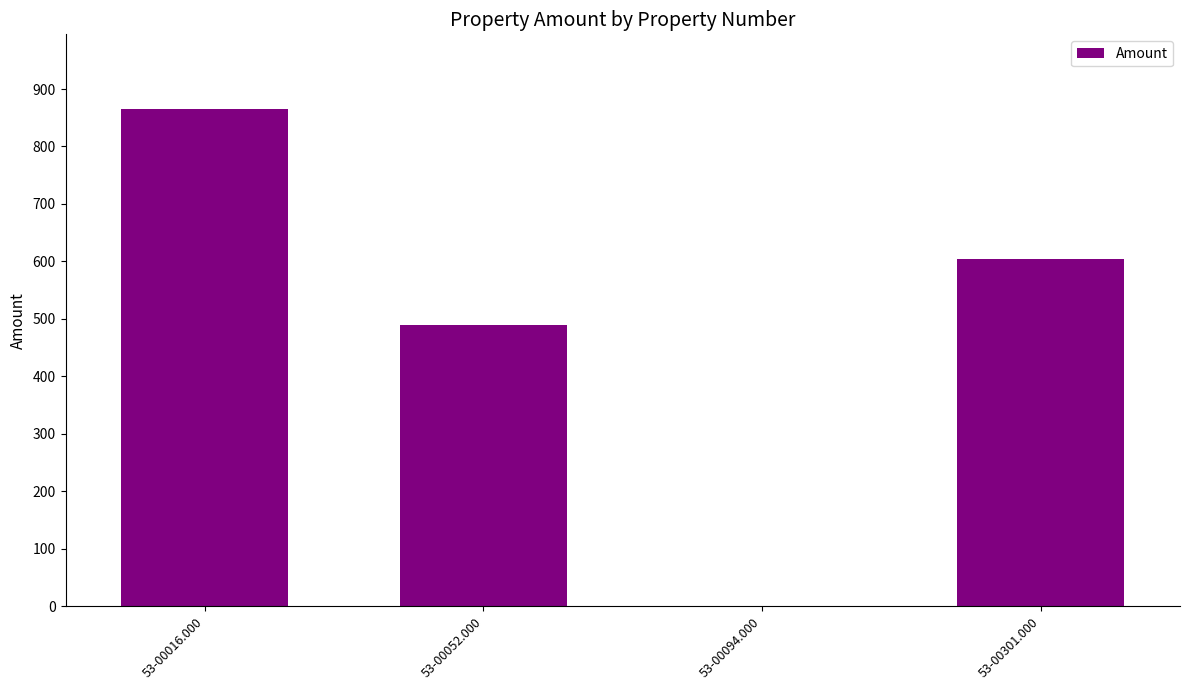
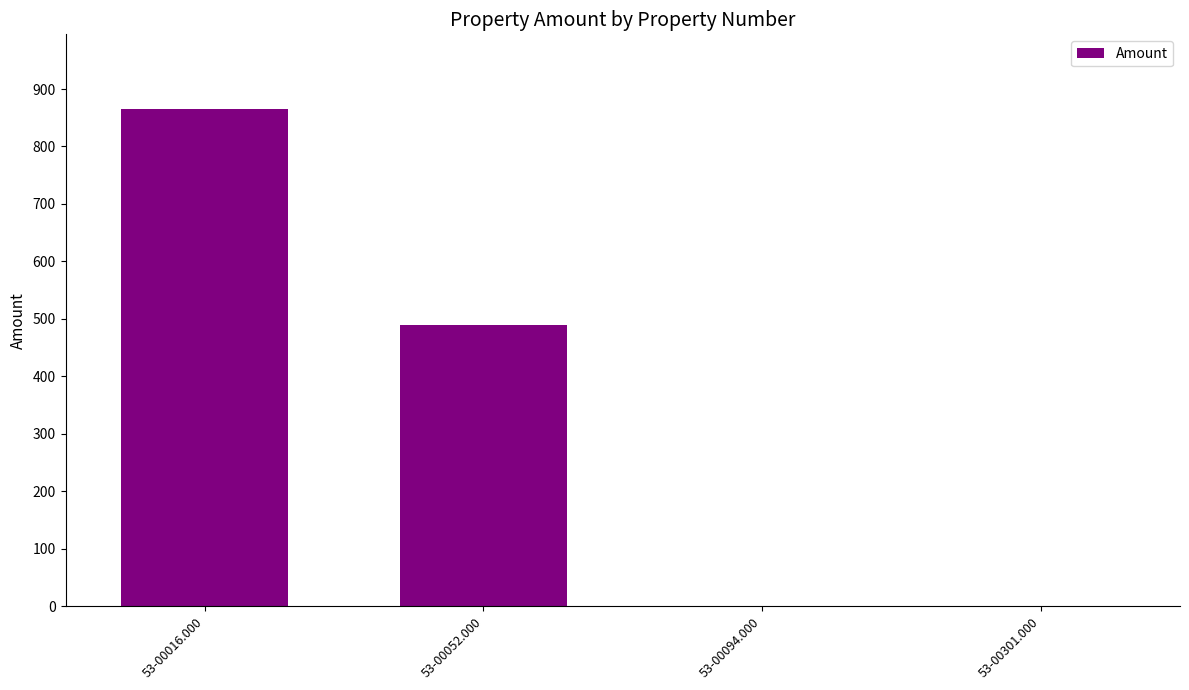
53-00301.000: 600 -> 0
